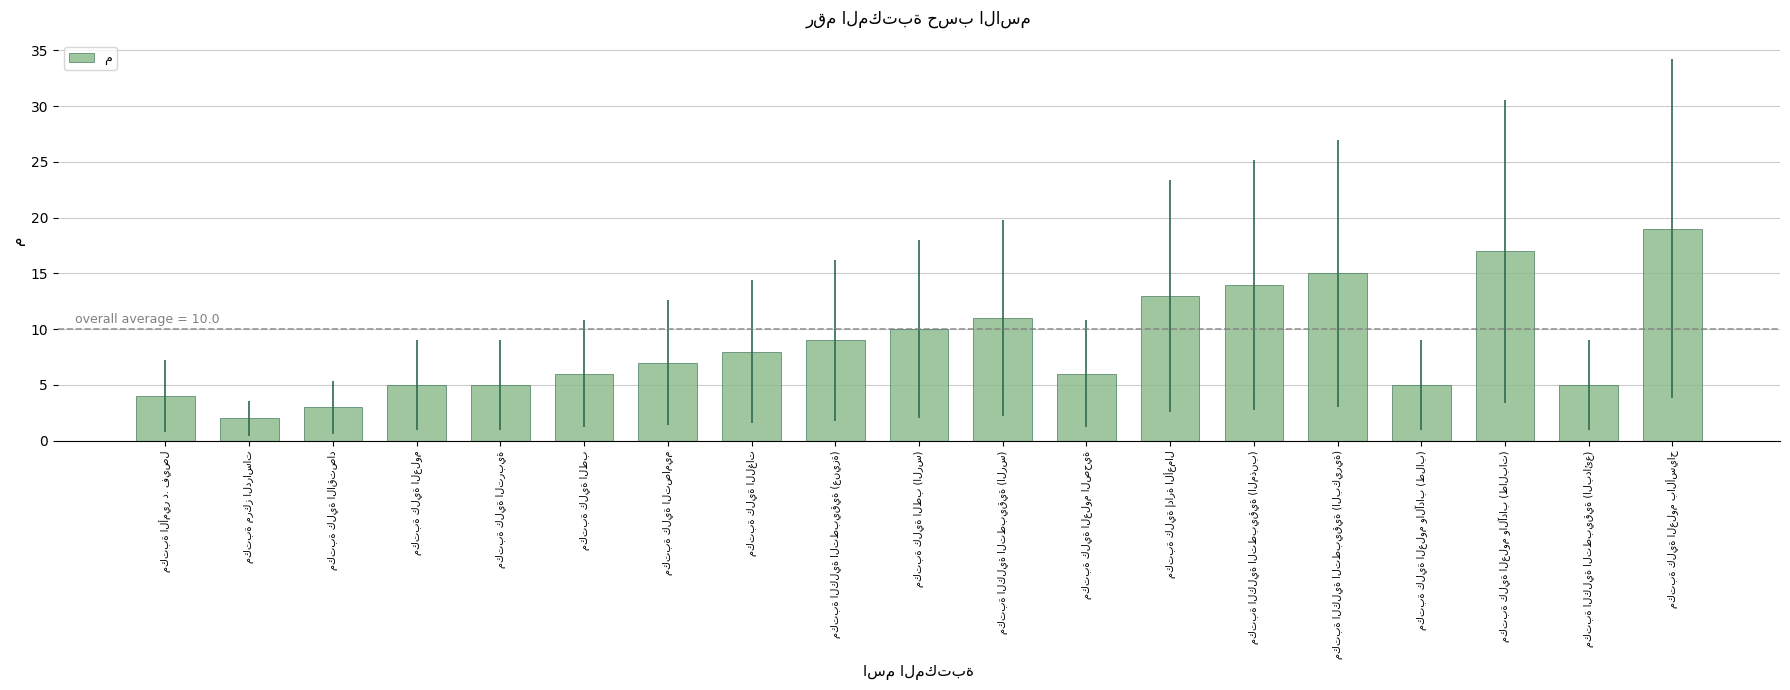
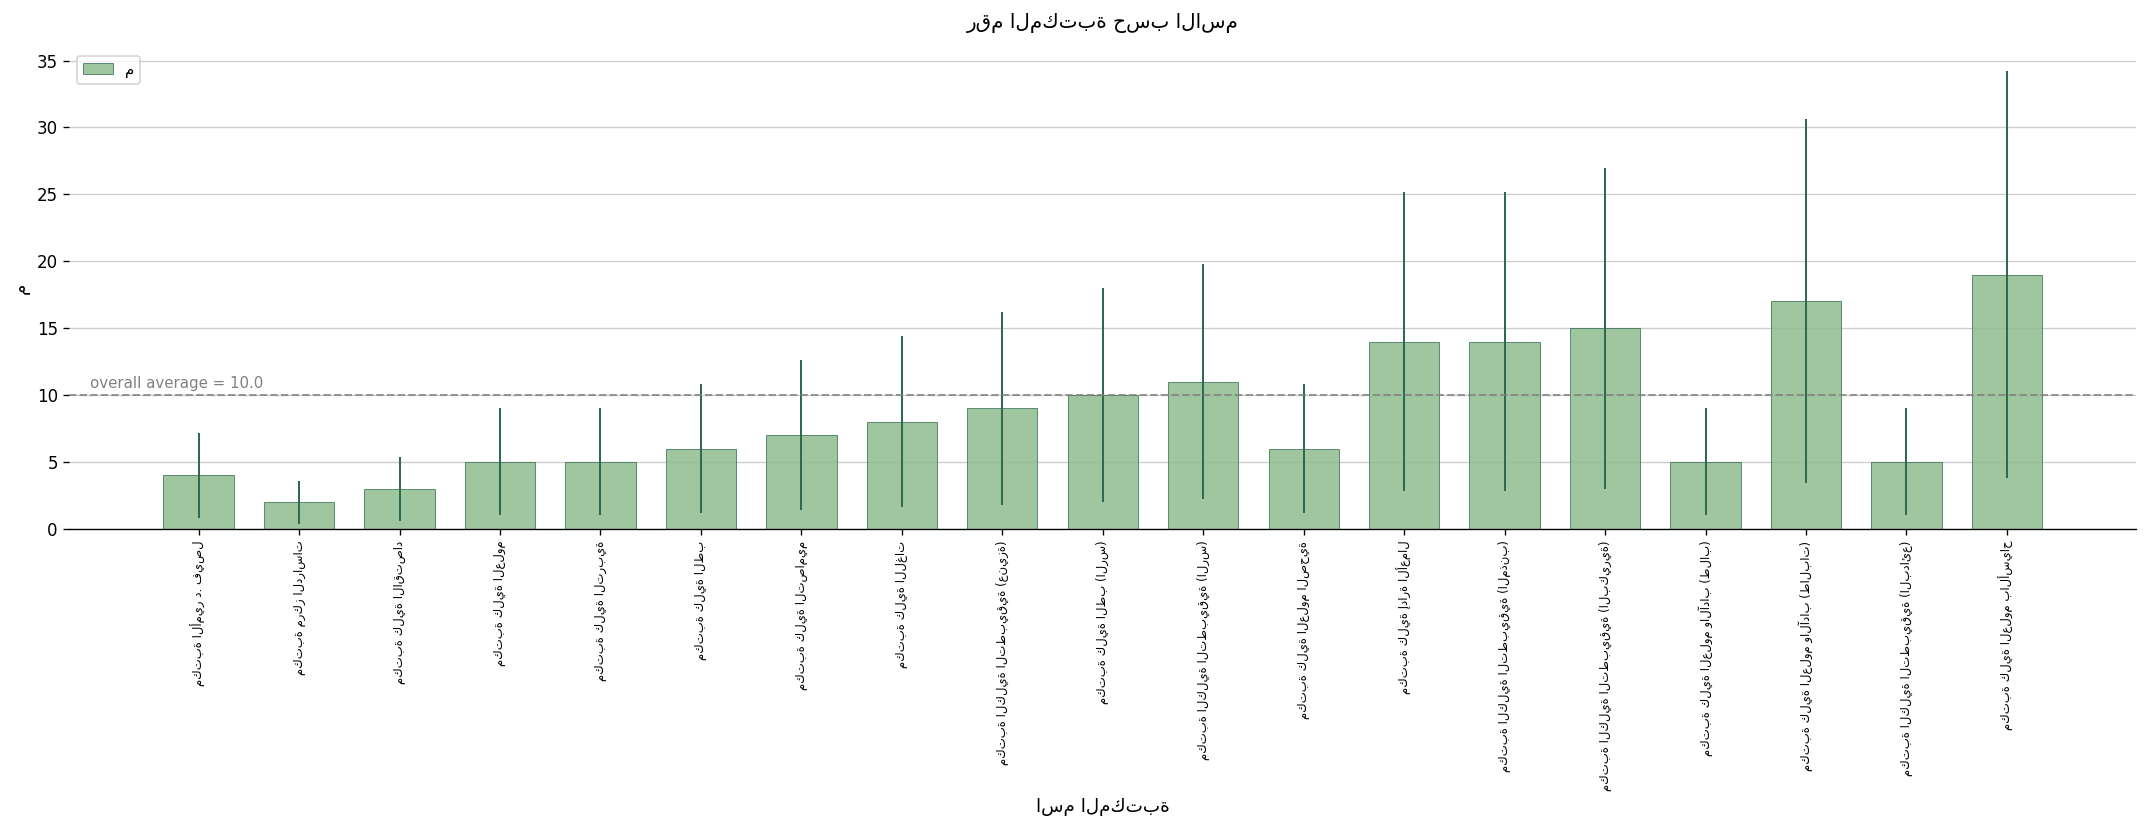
مكتبة كلية إدارة الأعمال: 13 -> 14
